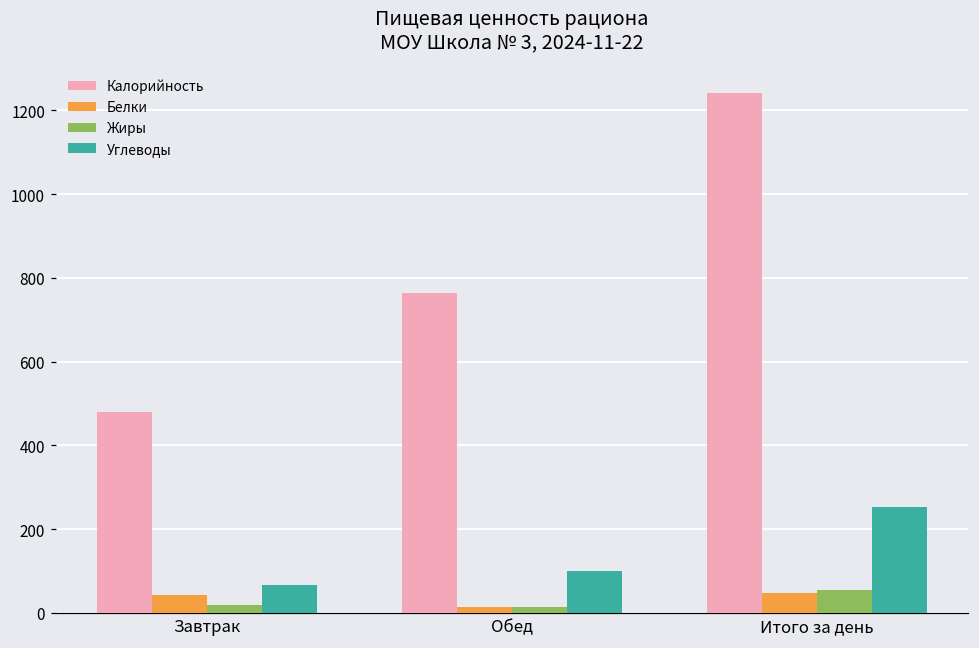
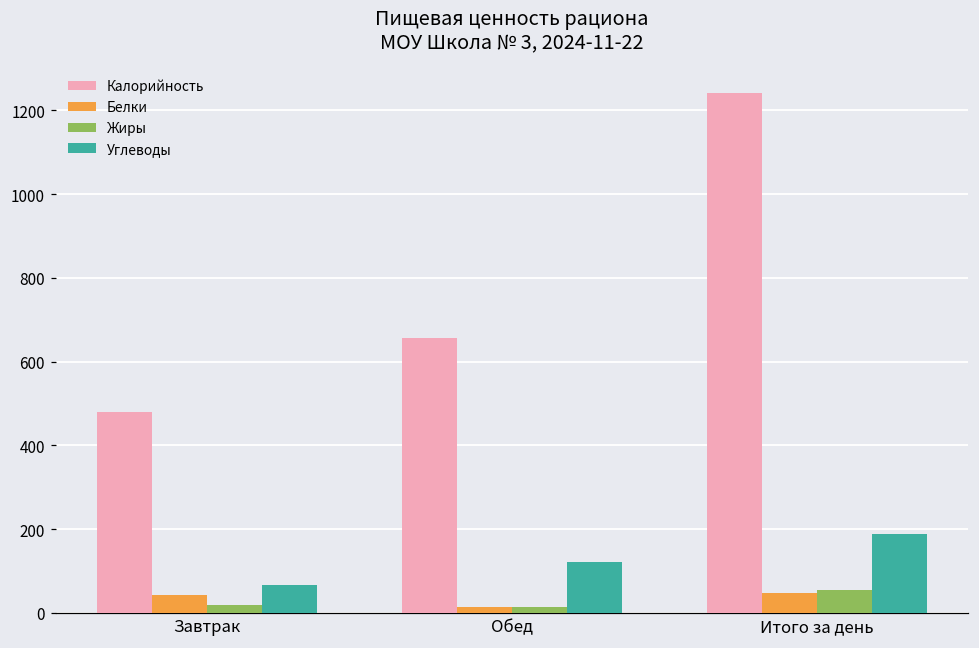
Калорийность, Обед: 760 -> 660
Углеводы, Обед: 100 -> 120
Углеводы, Итого за день: 250 -> 190
